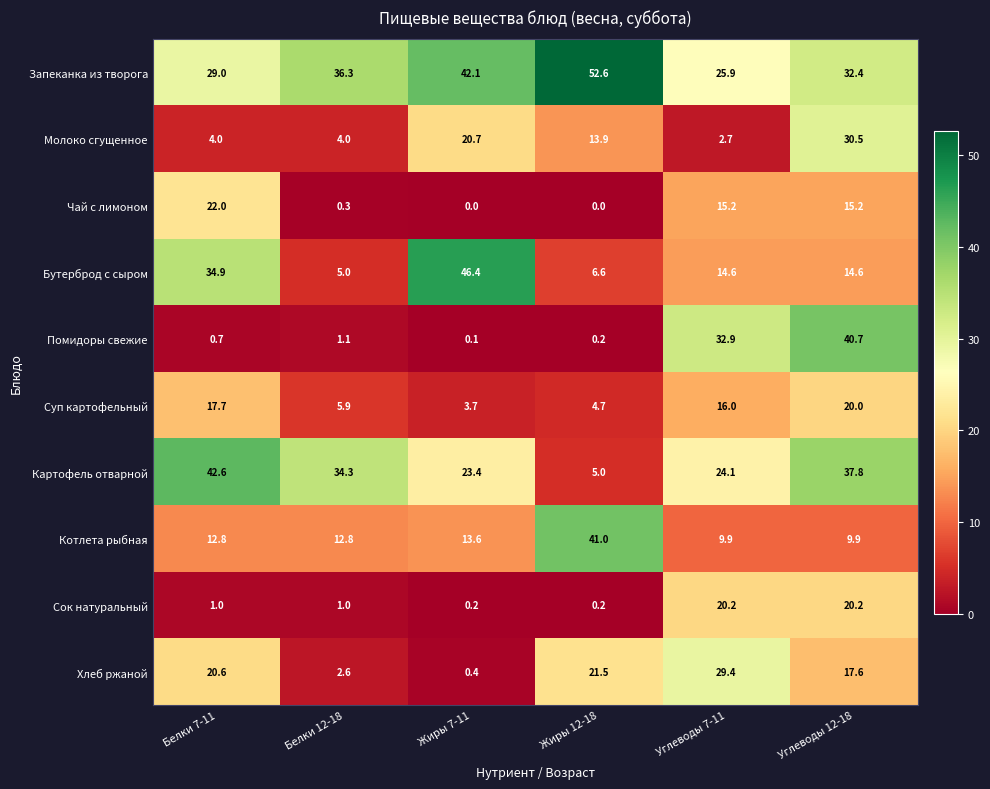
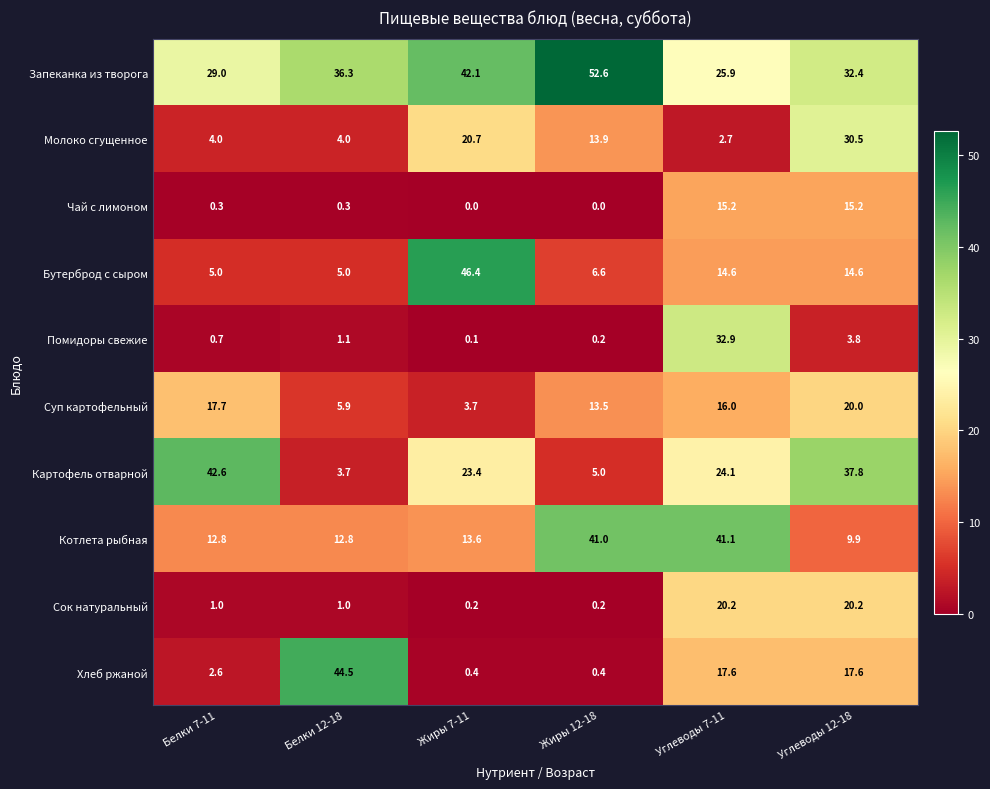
Чай с лимоном, Белки 7-11: 22.0 -> 0.3
Бутерброд с сыром, Белки 7-11: 34.9 -> 5.0
Помидоры свежие, Углеводы 12-18: 40.7 -> 3.8
Суп картофельный, Жиры 12-18: 4.7 -> 13.5
Картофель отварной, Белки 12-18: 34.3 -> 3.7
Котлета рыбная, Углеводы 7-11: 9.9 -> 41.1
Хлеб ржаной, Белки 7-11: 20.6 -> 2.6
Хлеб ржаной, Белки 12-18: 2.6 -> 44.5
Хлеб ржаной, Жиры 12-18: 21.5 -> 0.4
Хлеб ржаной, Углеводы 7-11: 29.4 -> 17.6
